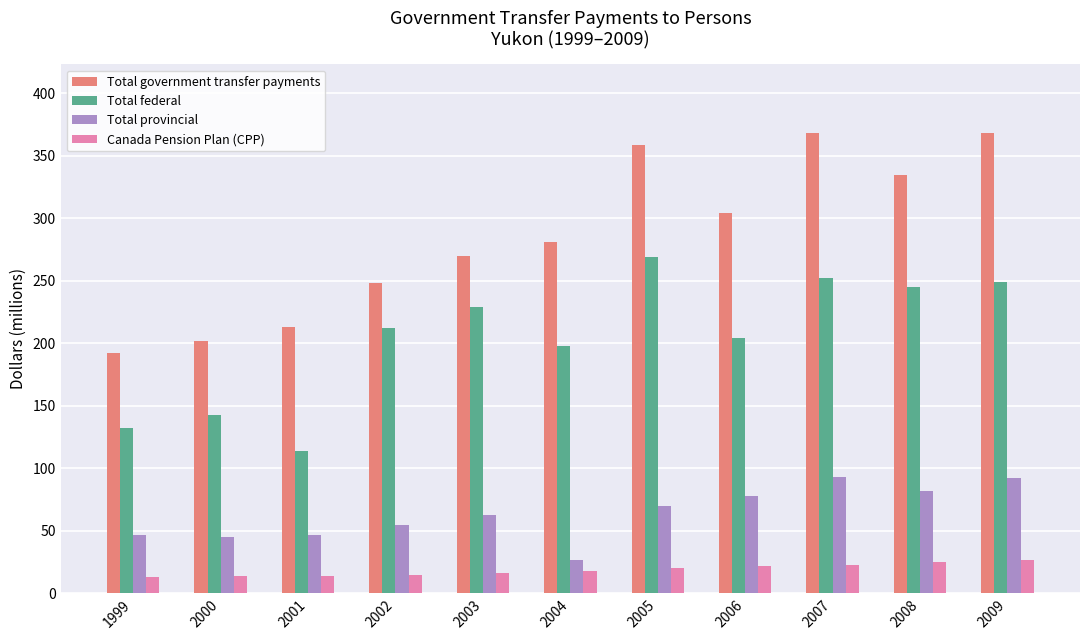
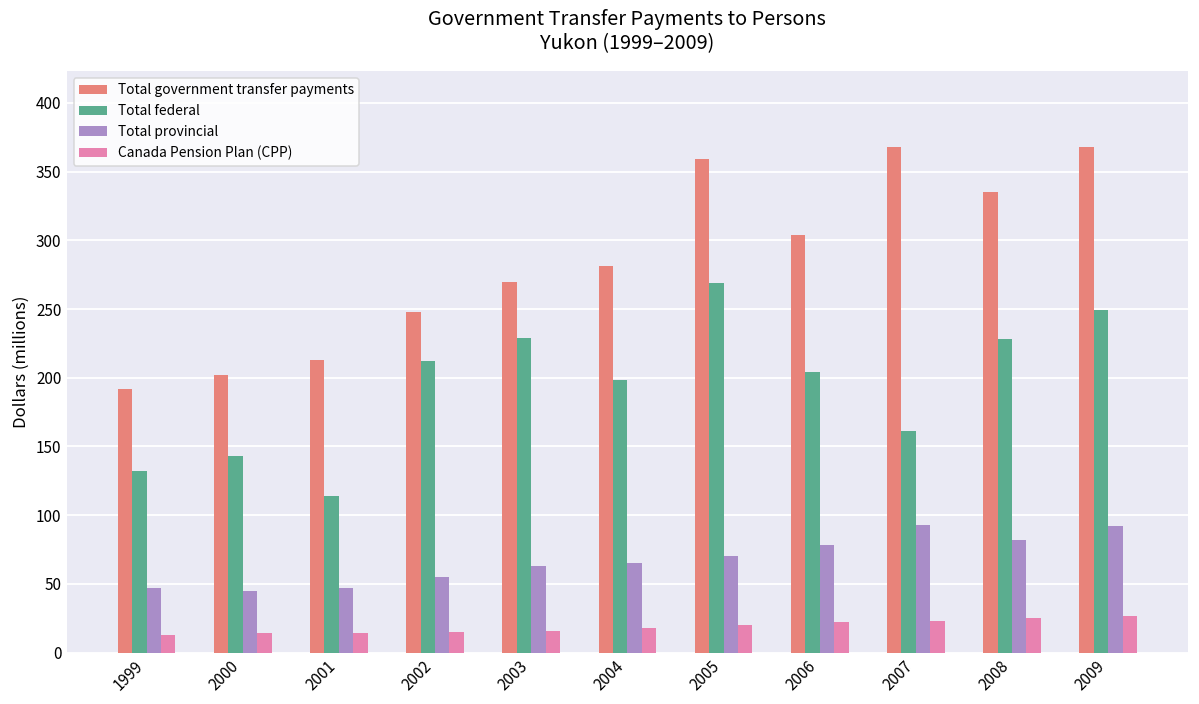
Total provincial, 2004: 27 -> 65
Total federal, 2007: 252 -> 161
Total federal, 2008: 245 -> 228
